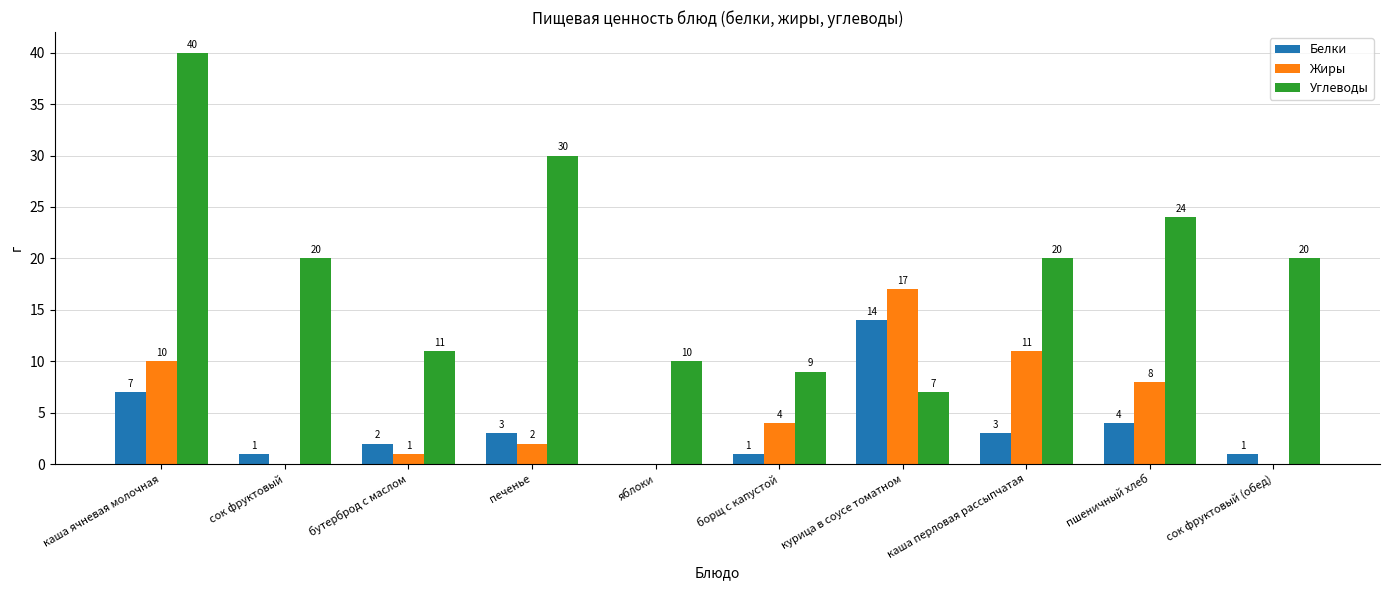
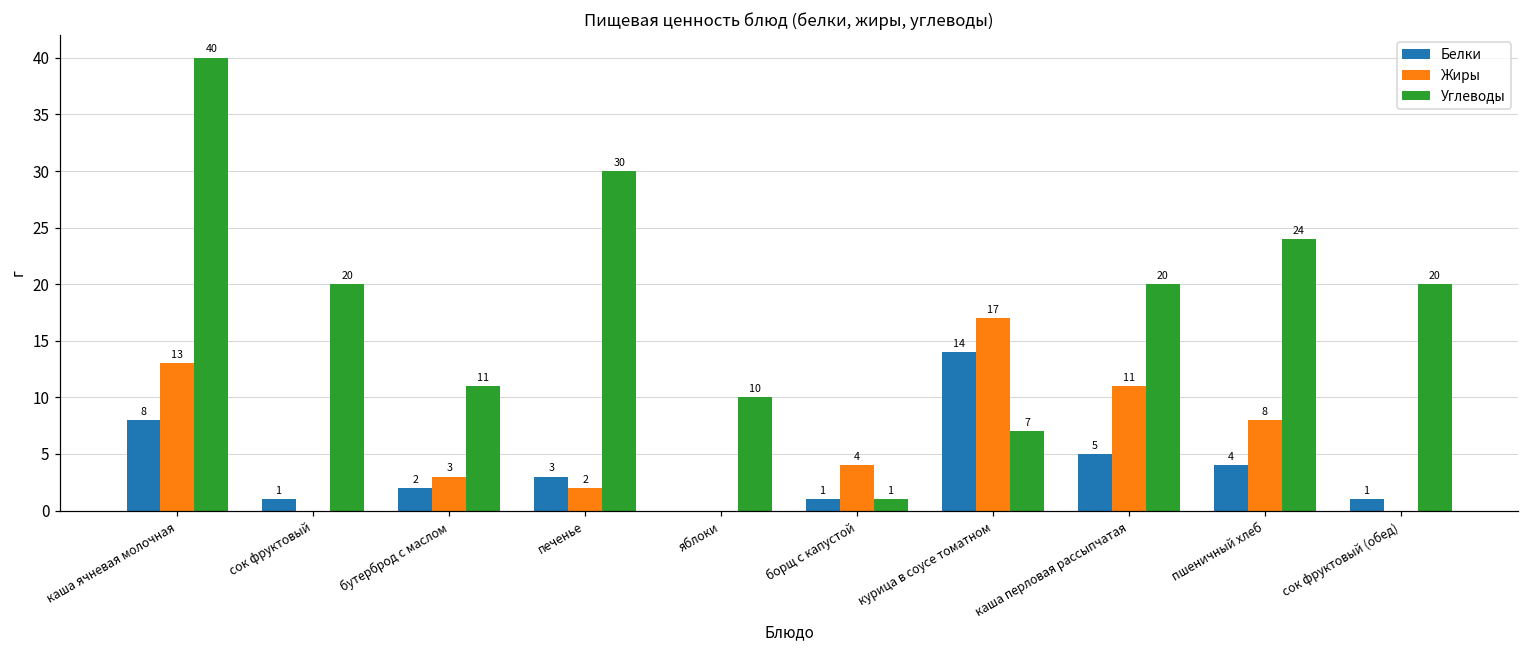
Белки, каша ячневая молочная: 7 -> 8
Жиры, каша ячневая молочная: 10 -> 13
Жиры, бутерброд с маслом: 1 -> 3
Углеводы, борщ с капустой: 9 -> 1
Белки, каша перловая рассыпчатая: 3 -> 5
